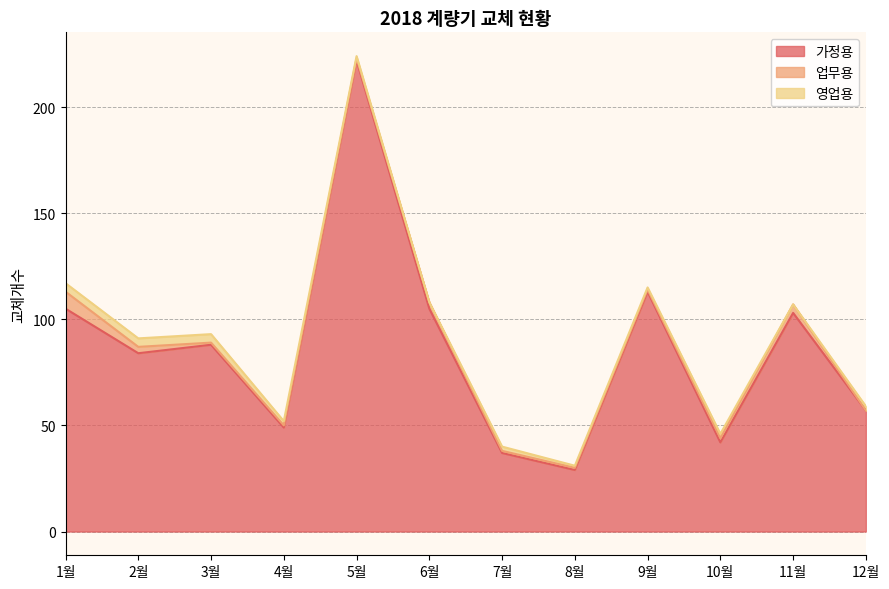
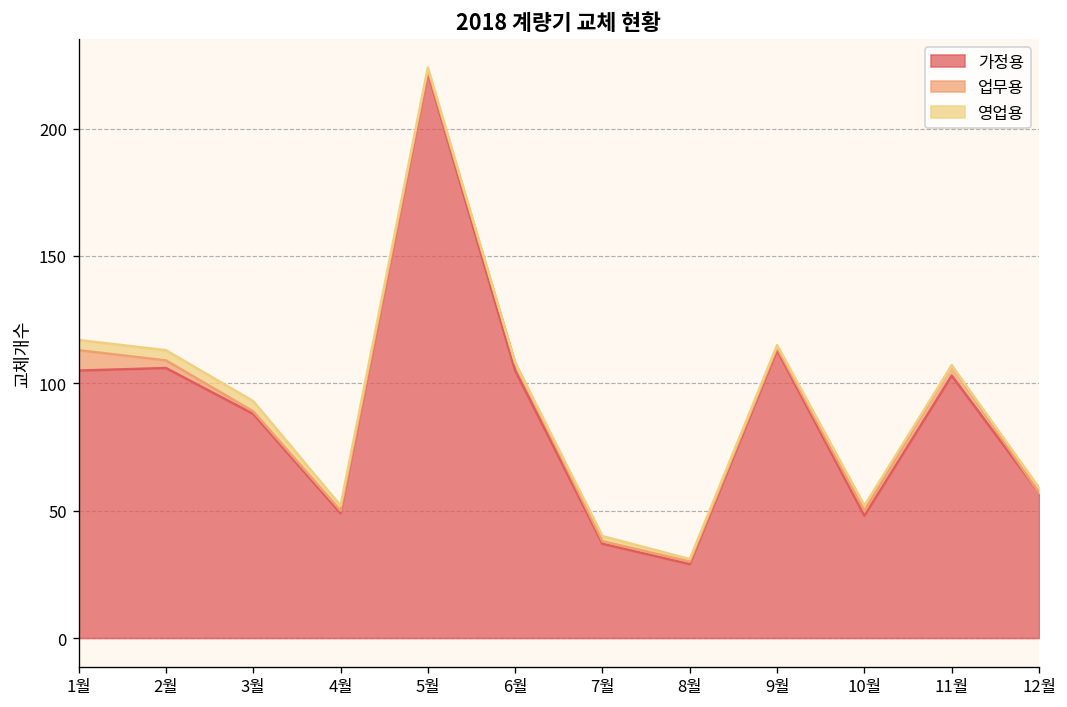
가정용, 2월: 84 -> 106
가정용, 10월: 42 -> 48
